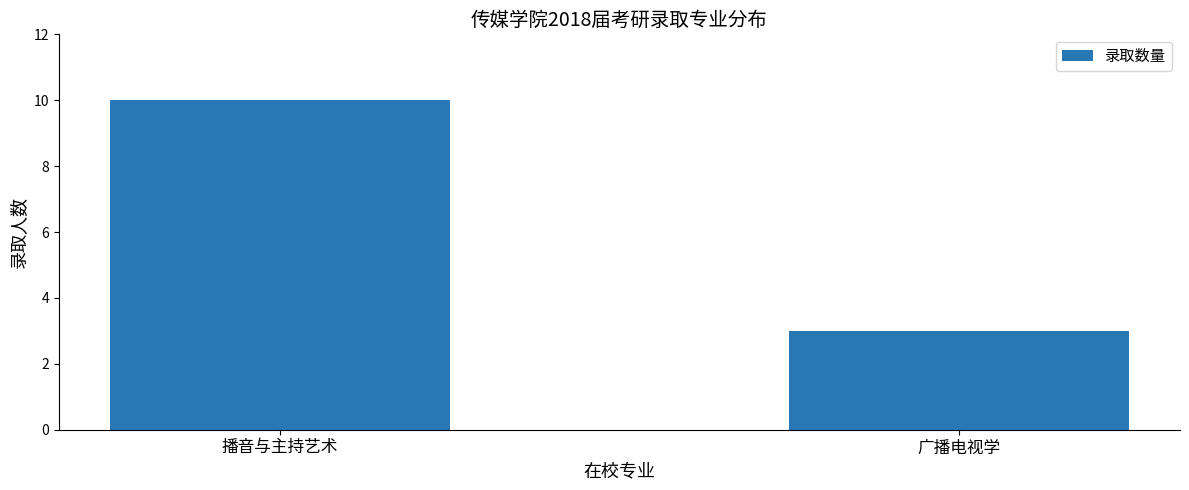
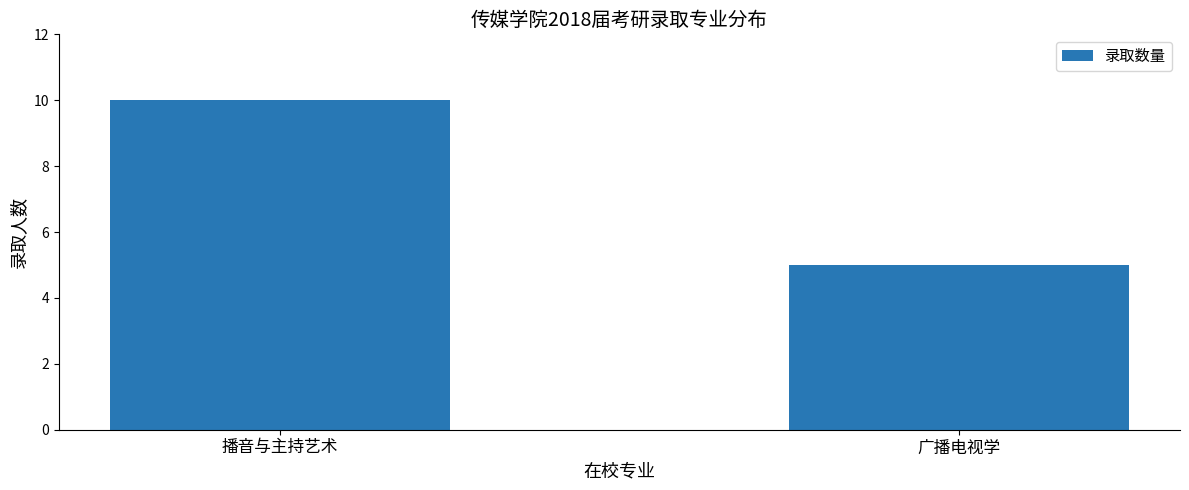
广播电视学: 3 -> 5
